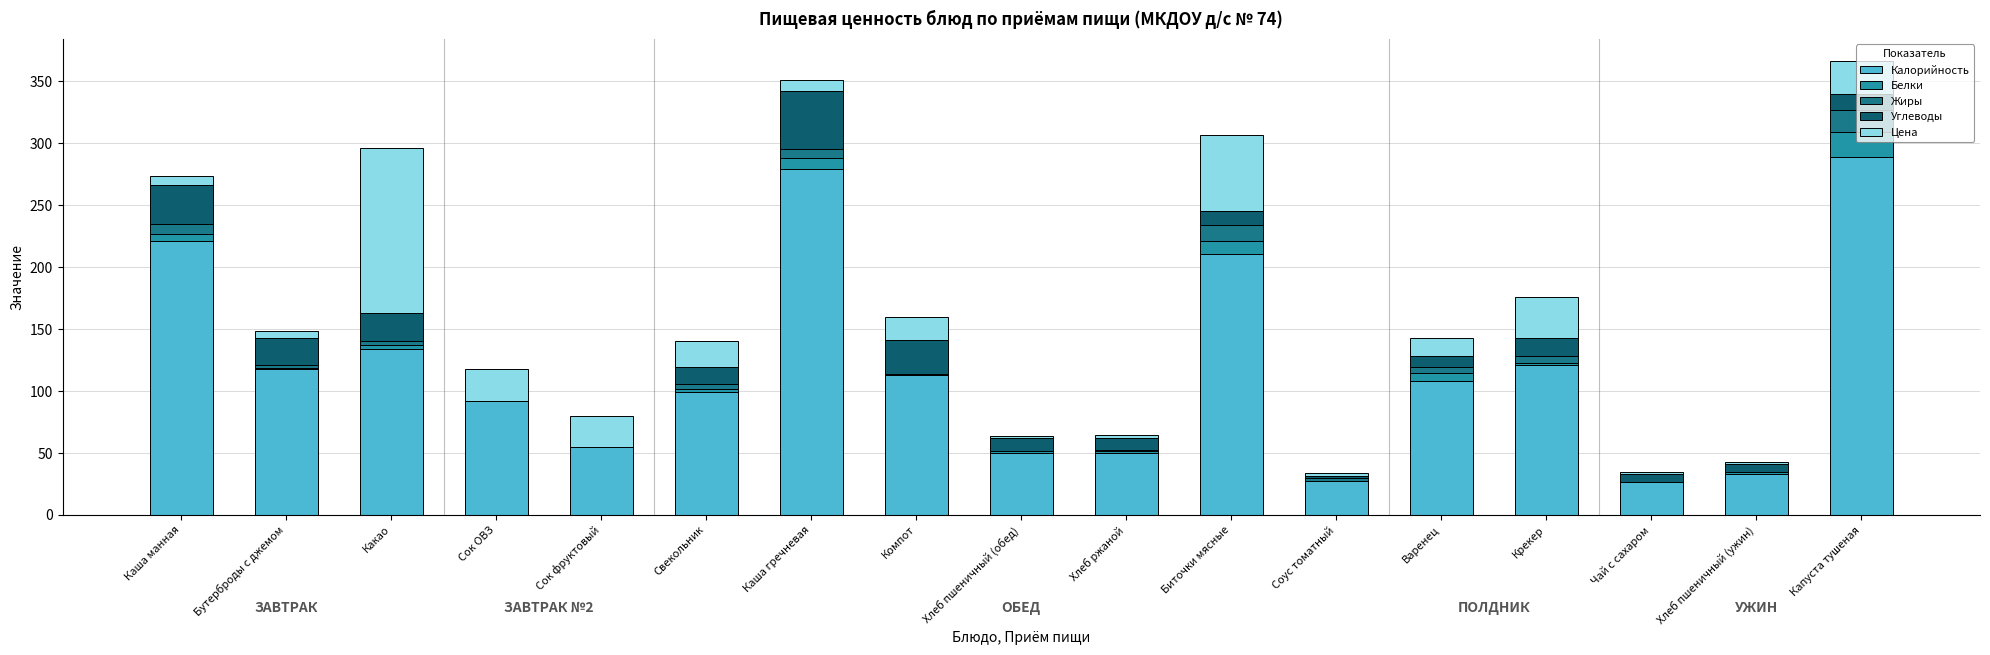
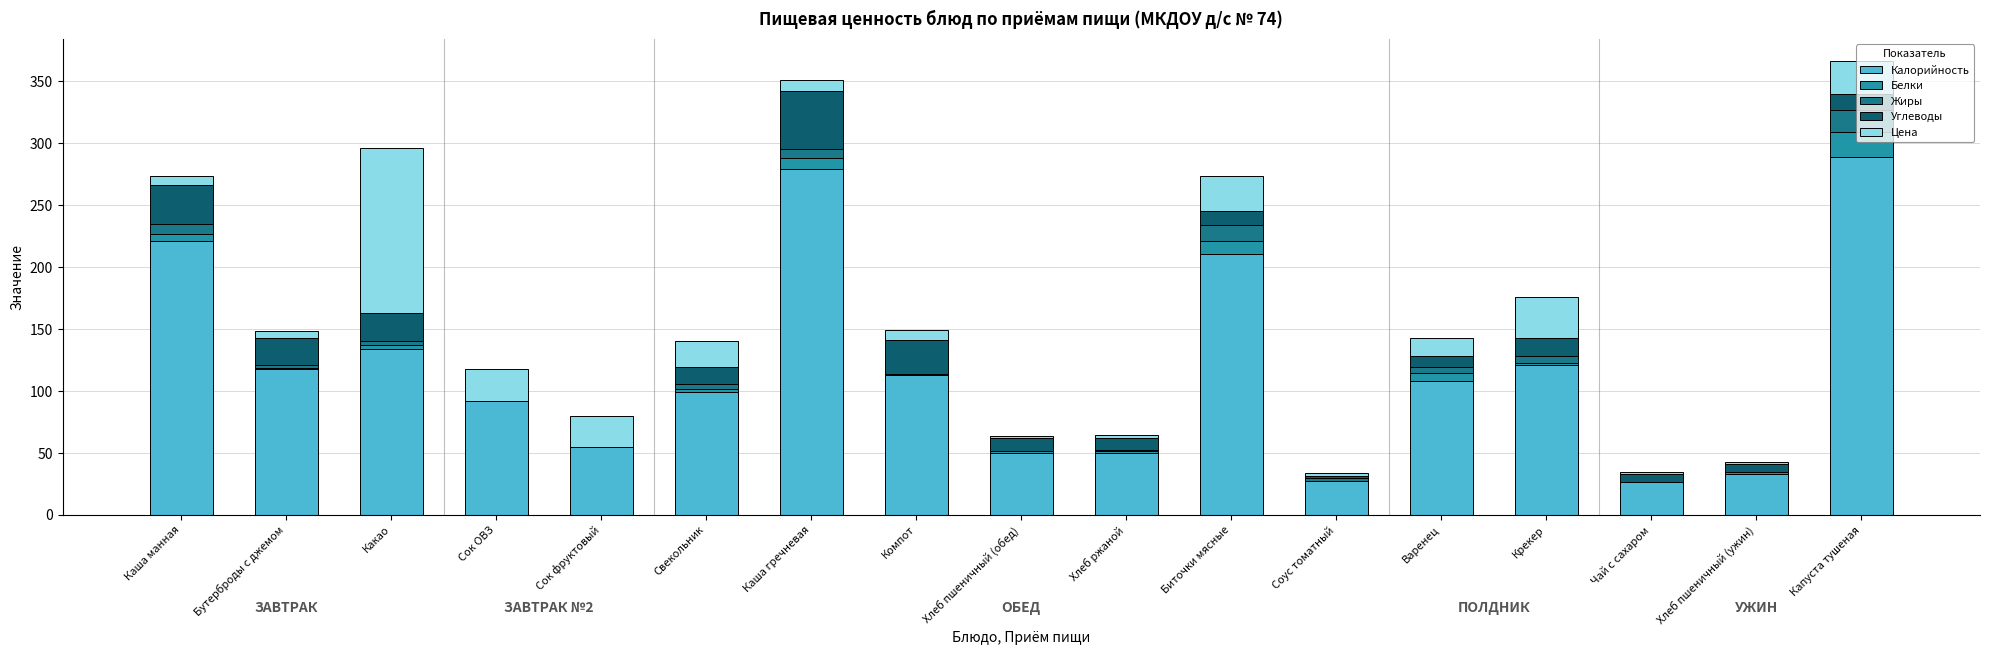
Цена, Компот: 19 -> 8
Цена, Биточки мясные: 61 -> 28
